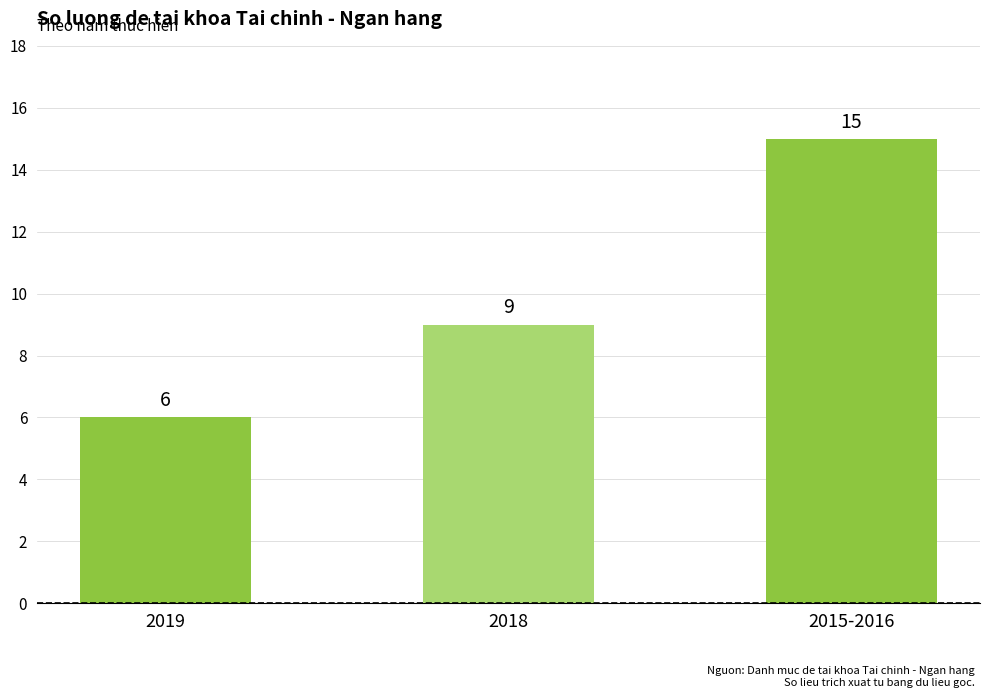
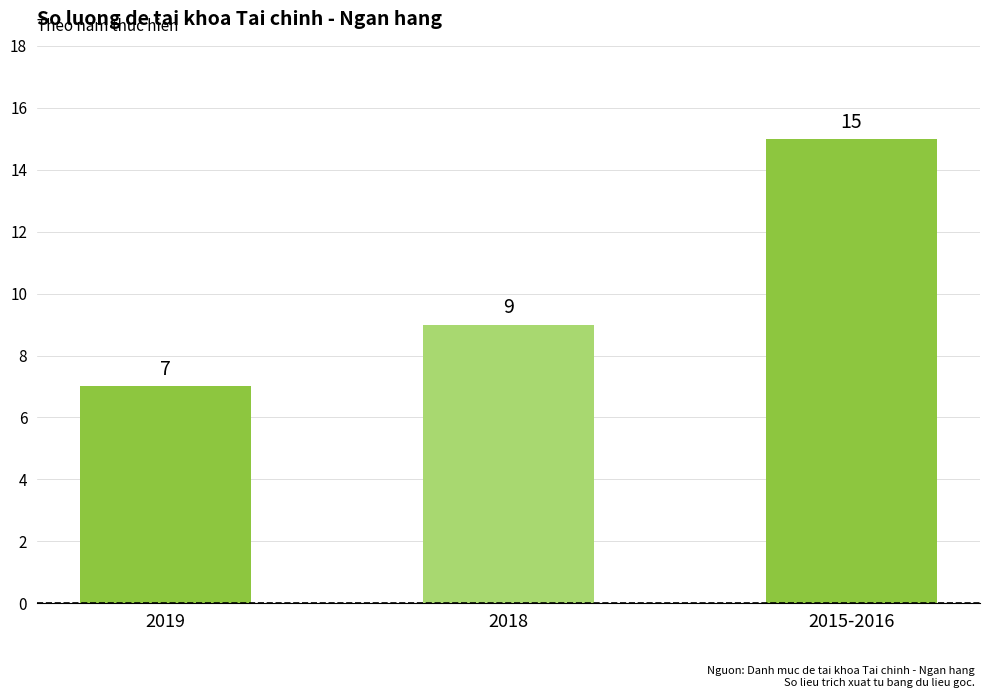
2019: 6 -> 7
